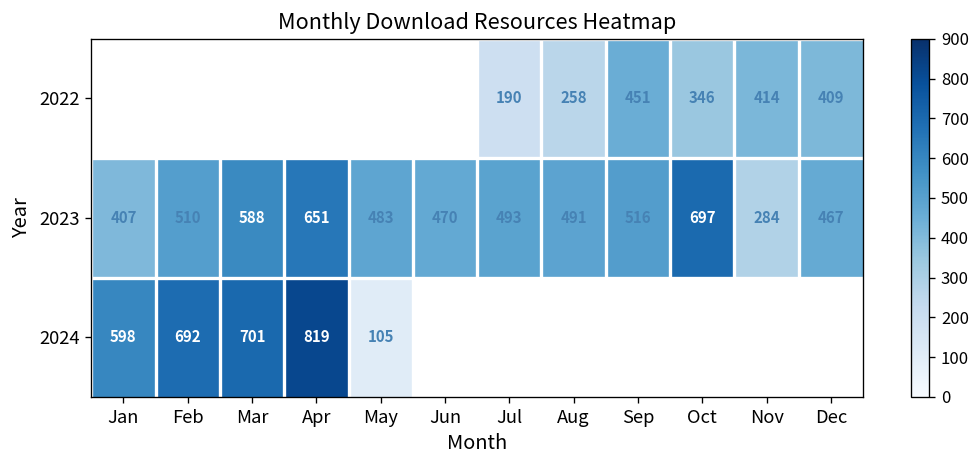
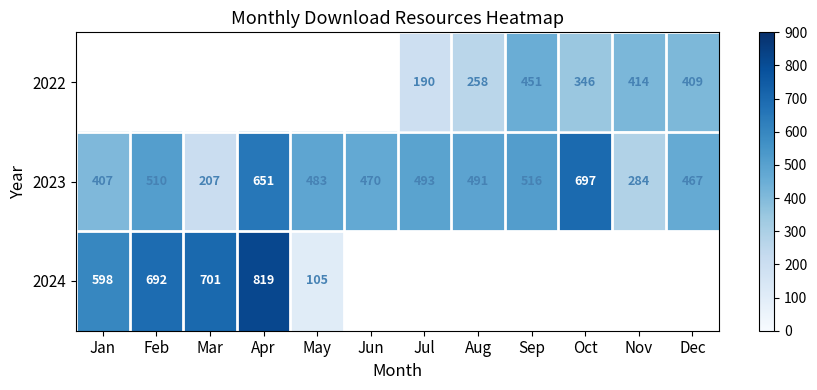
2023, Mar: 588 -> 207
